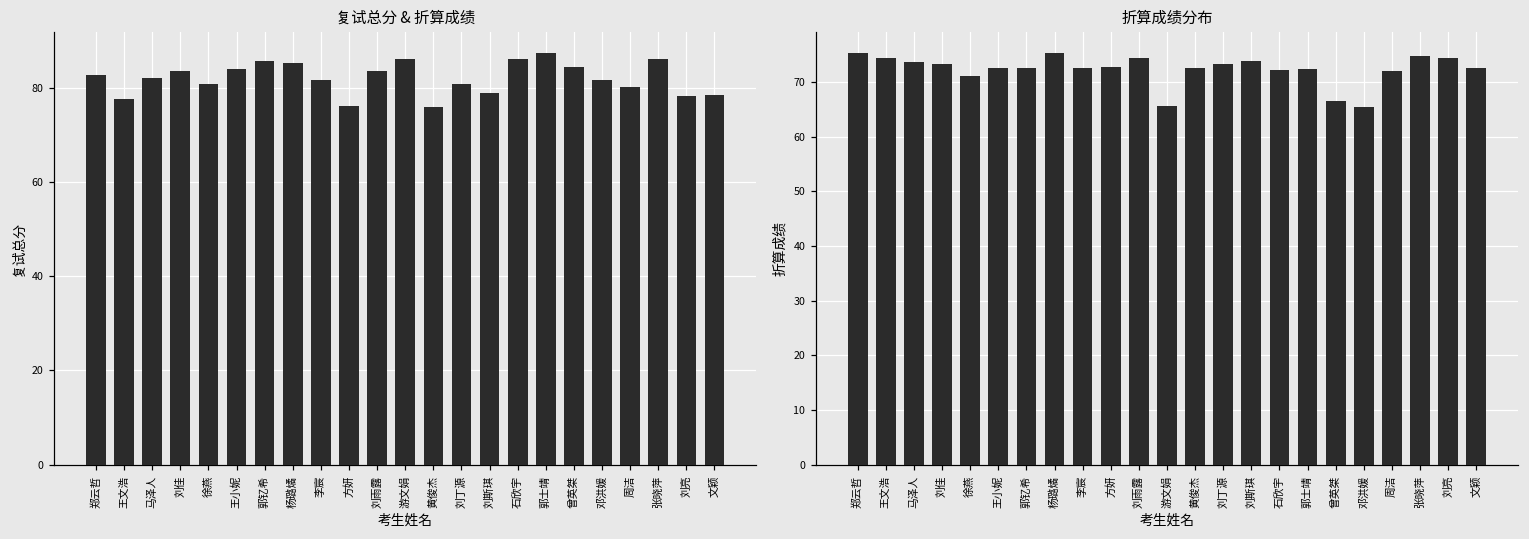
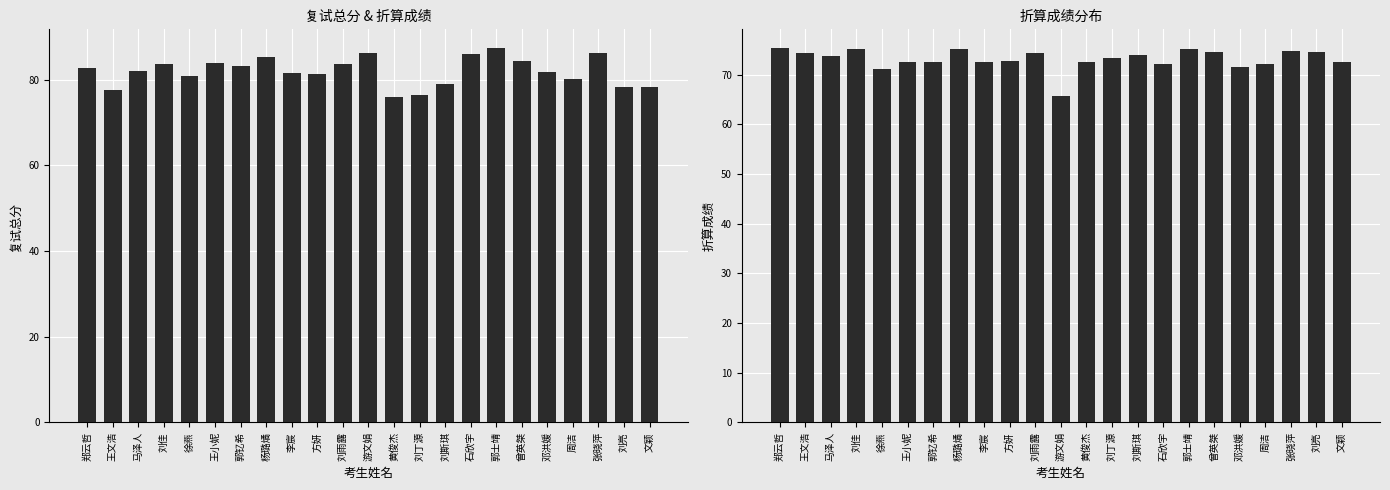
复试总分 & 折算成绩, 郭钇希: 86 -> 83
复试总分 & 折算成绩, 方妍: 76 -> 81
复试总分 & 折算成绩, 刘丁源: 81 -> 76
折算成绩分布, 刘佳: 73 -> 75
折算成绩分布, 郭士靖: 72 -> 75
折算成绩分布, 曾英桀: 67 -> 75
折算成绩分布, 邓洪媛: 65 -> 72
